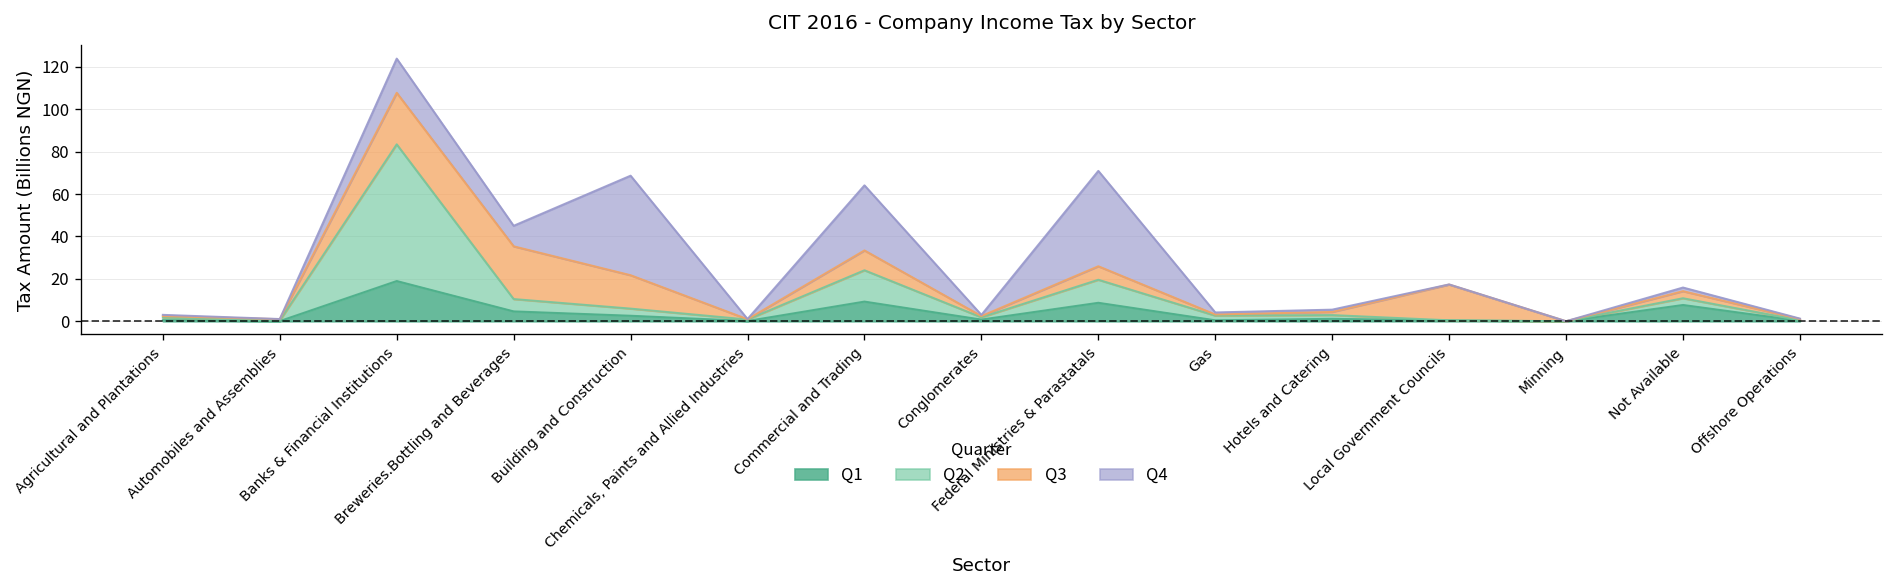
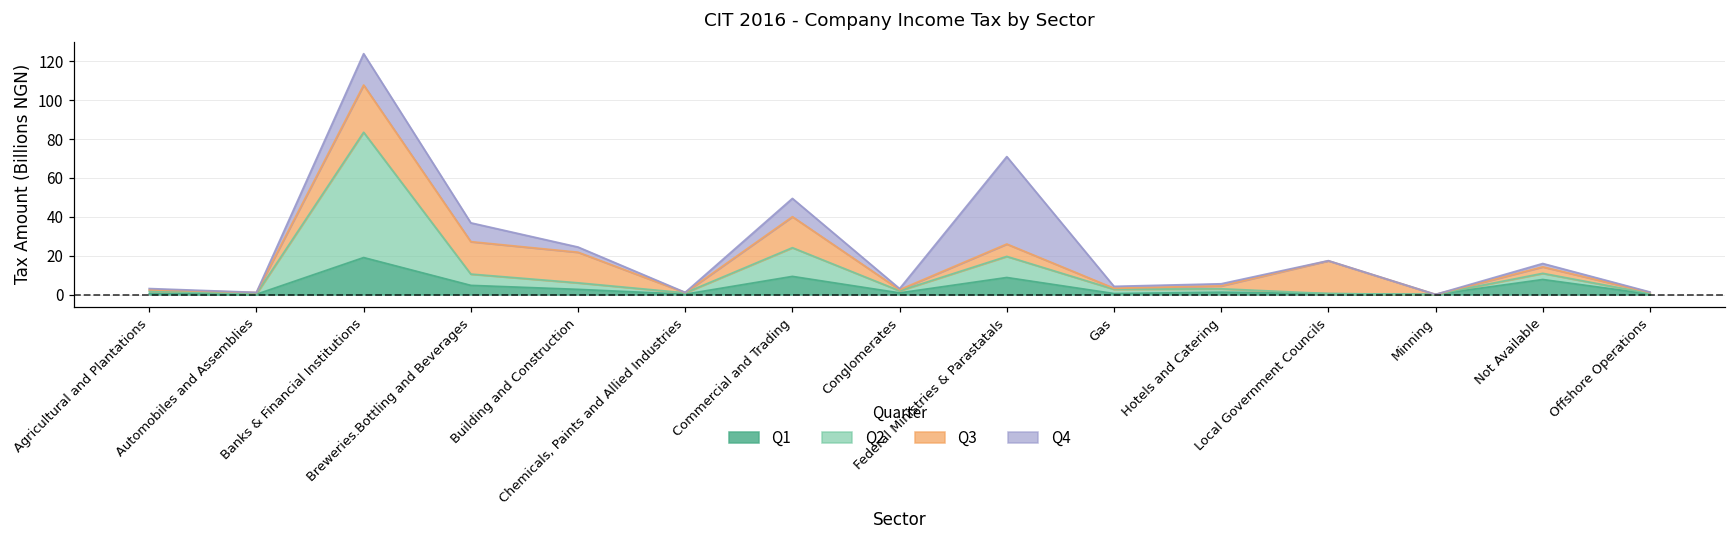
Q3, Breweries.Bottling and Beverages: 25 -> 17
Q4, Building and Construction: 47 -> 3
Q3, Commercial and Trading: 9 -> 16
Q4, Commercial and Trading: 31 -> 9
